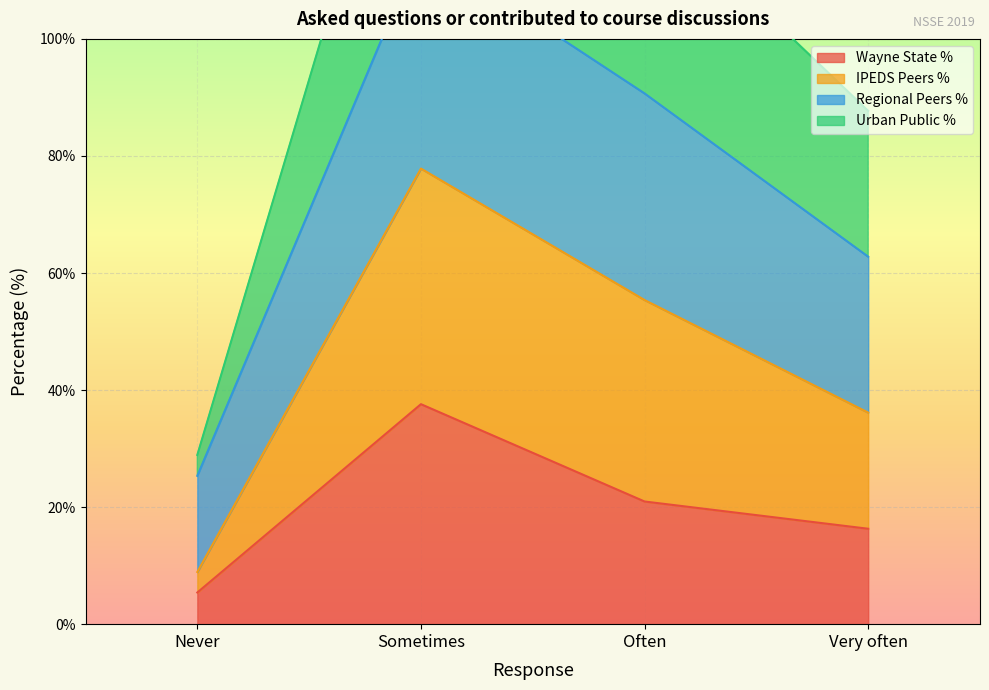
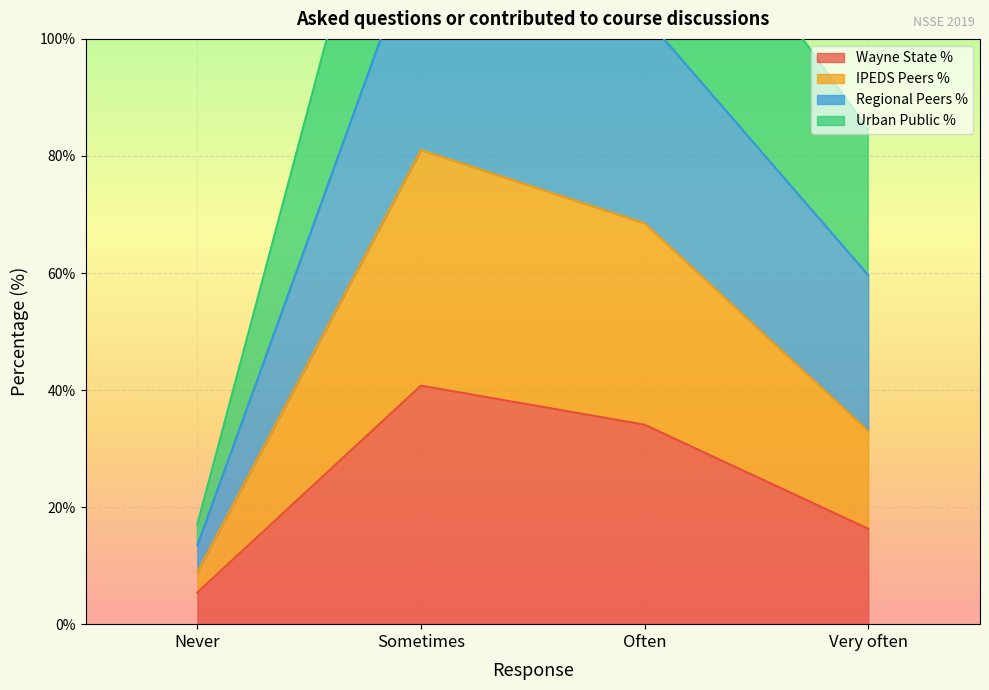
Regional Peers %, Never: 16% -> 5%
Wayne State %, Sometimes: 38% -> 41%
Wayne State %, Often: 21% -> 34%
IPEDS Peers %, Very often: 20% -> 17%
